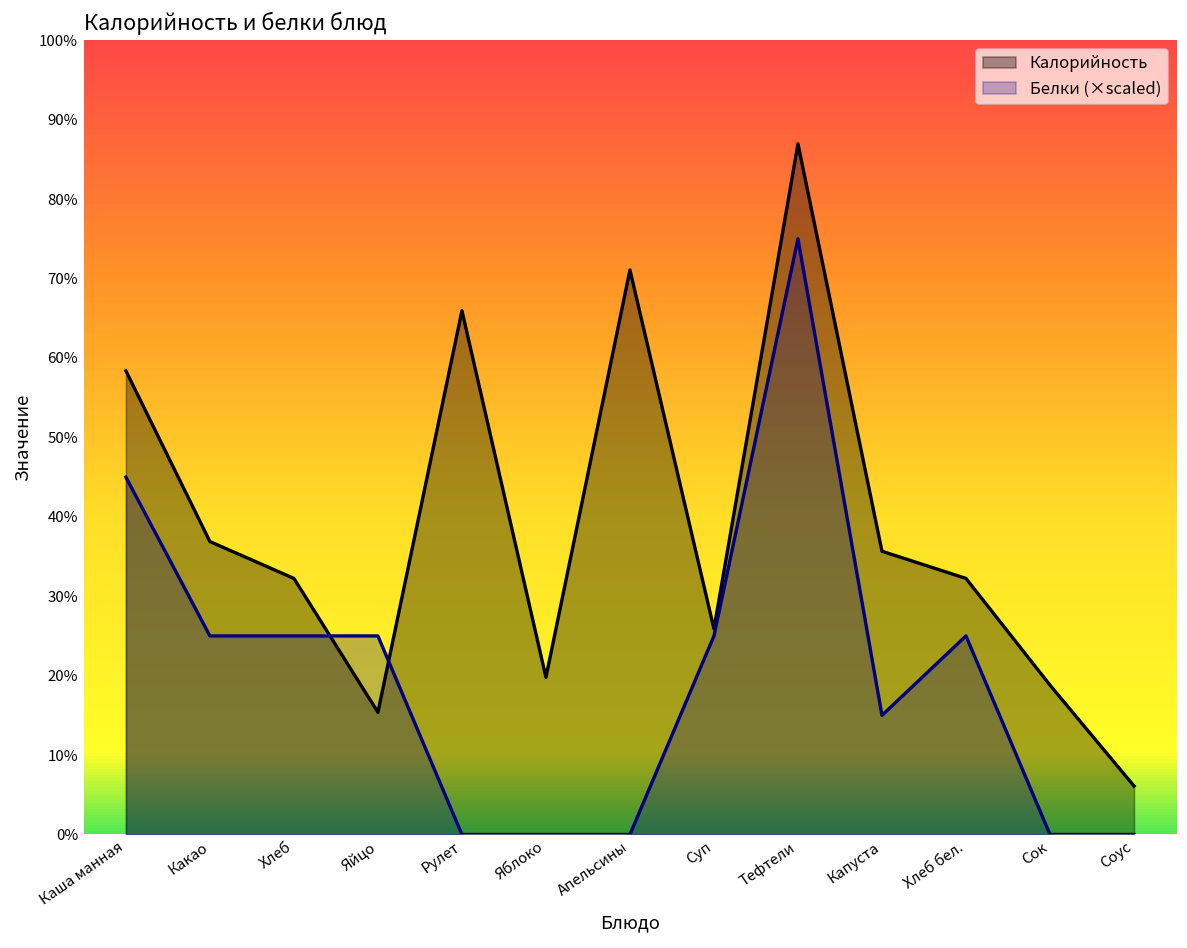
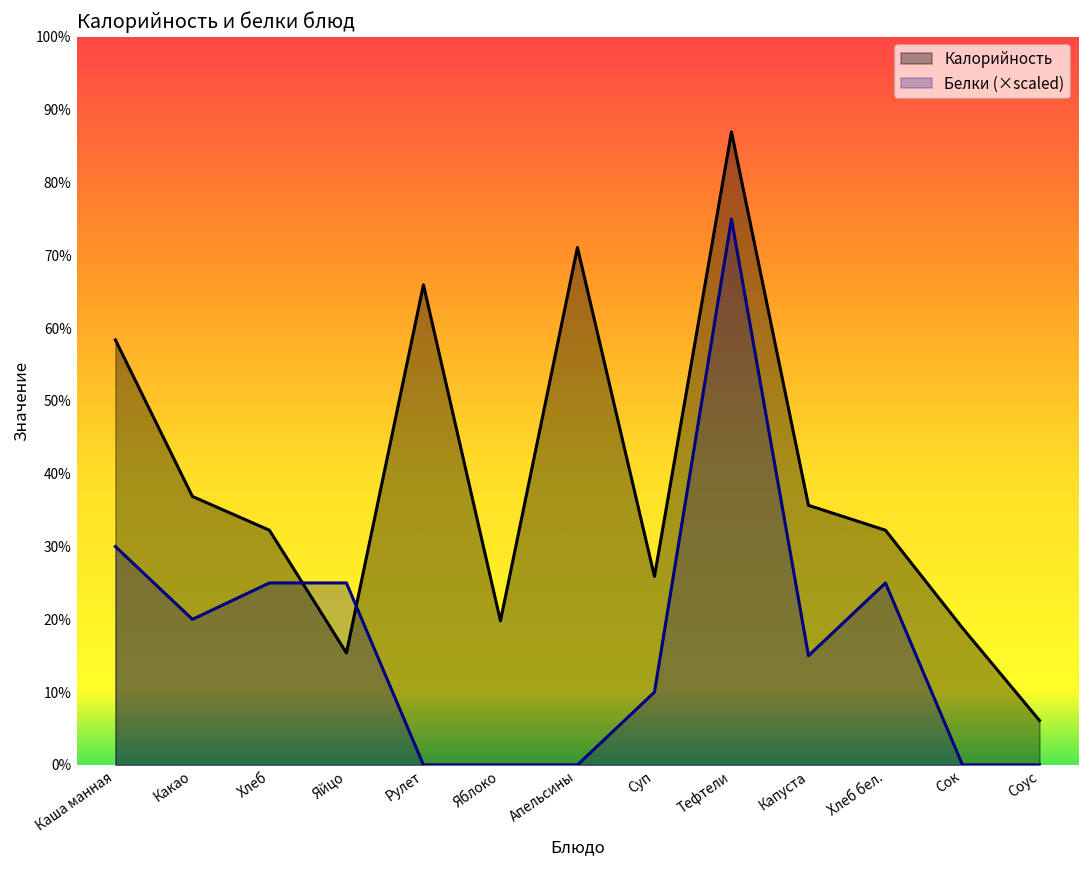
Белки (×scaled), Каша манная: 45% -> 30%
Белки (×scaled), Какао: 25% -> 20%
Белки (×scaled), Суп: 25% -> 10%
